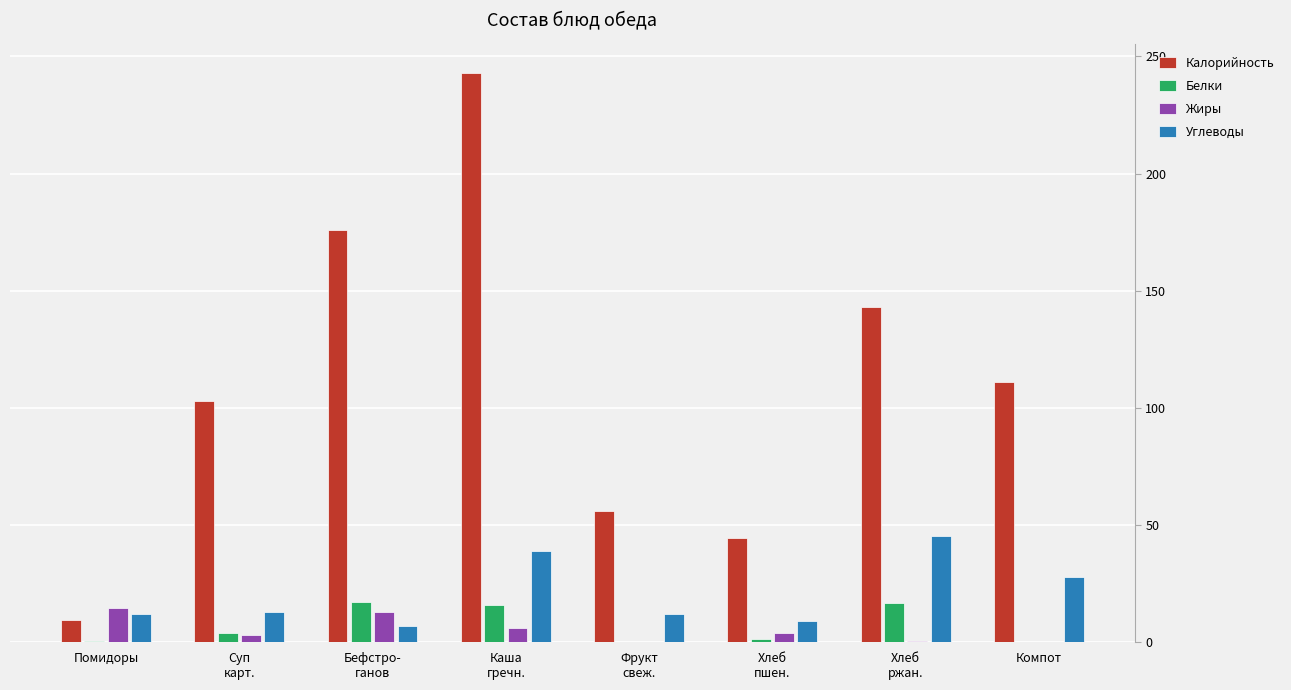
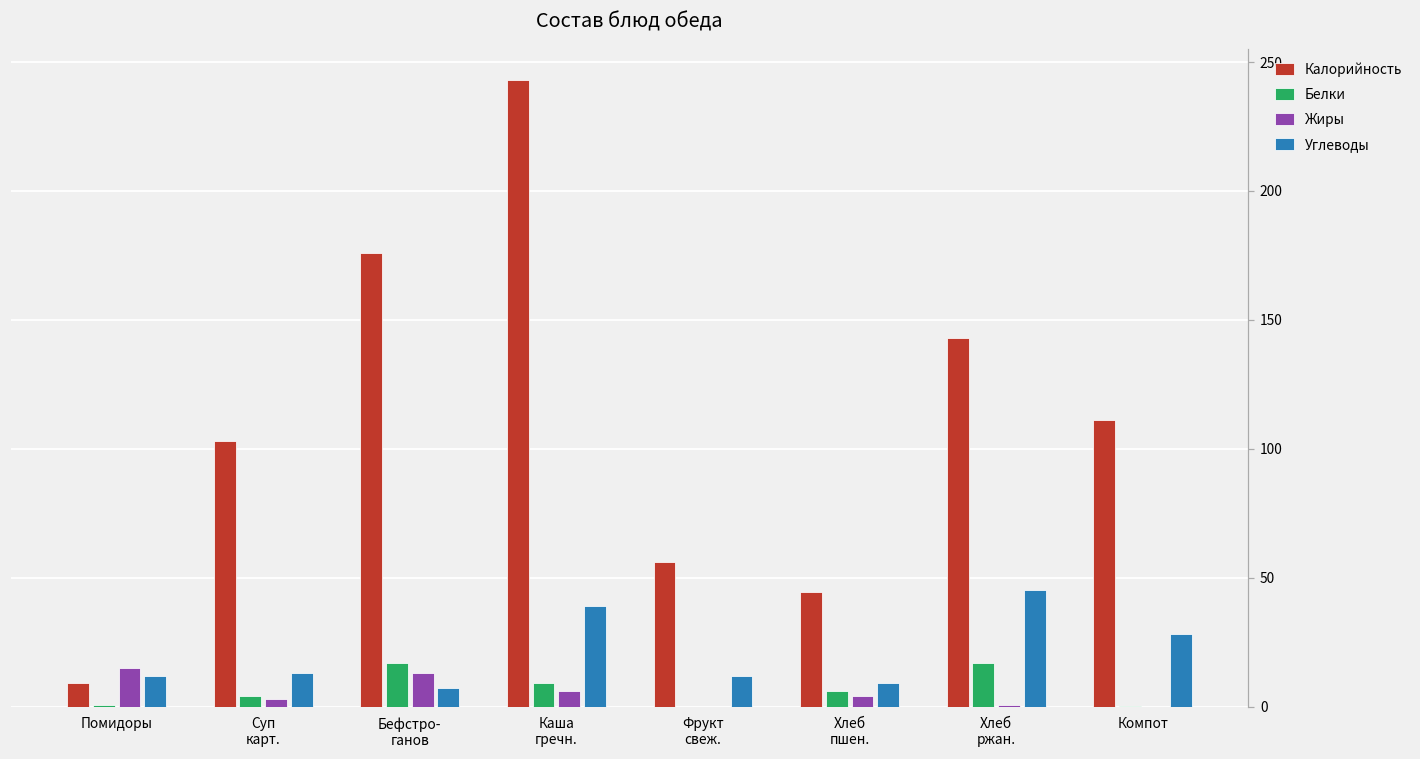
Белки, Каша гречн.: 16 -> 9
Белки, Хлеб пшен.: 2 -> 6
